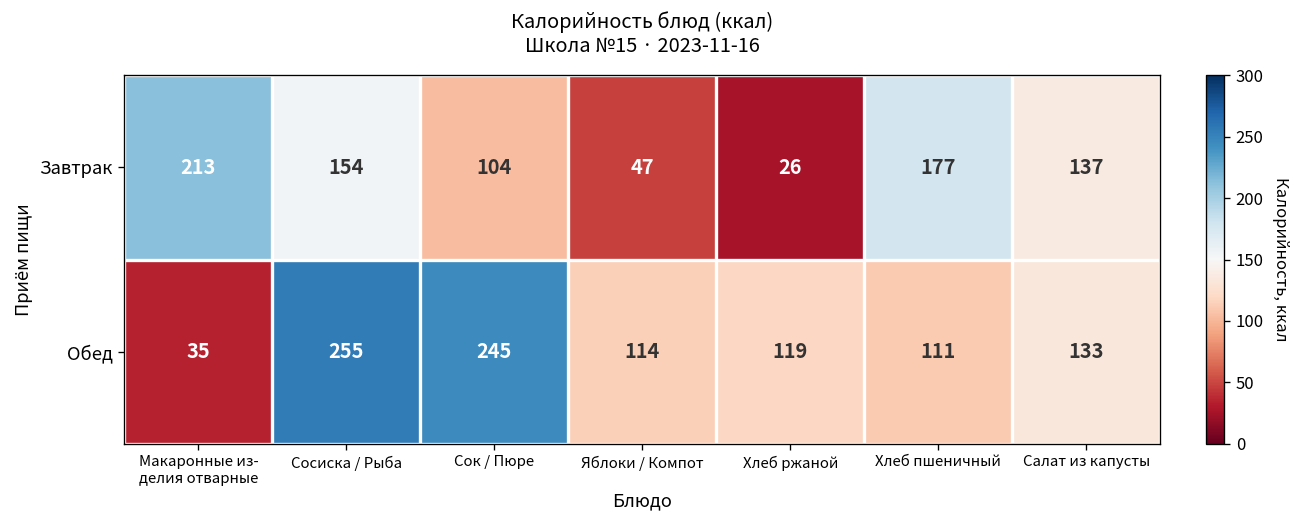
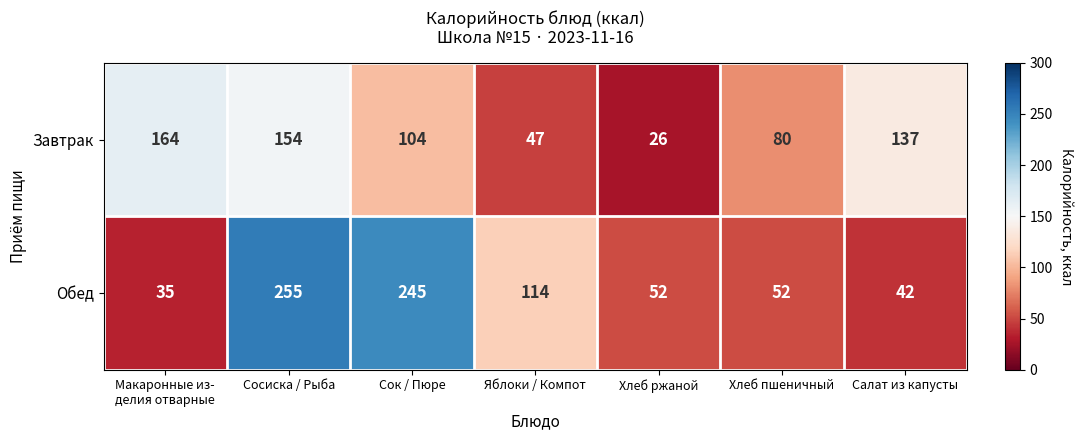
Завтрак, Макаронные из- делия отварные: 213 -> 164
Завтрак, Хлеб пшеничный: 177 -> 80
Обед, Хлеб ржаной: 119 -> 52
Обед, Хлеб пшеничный: 111 -> 52
Обед, Салат из капусты: 133 -> 42
